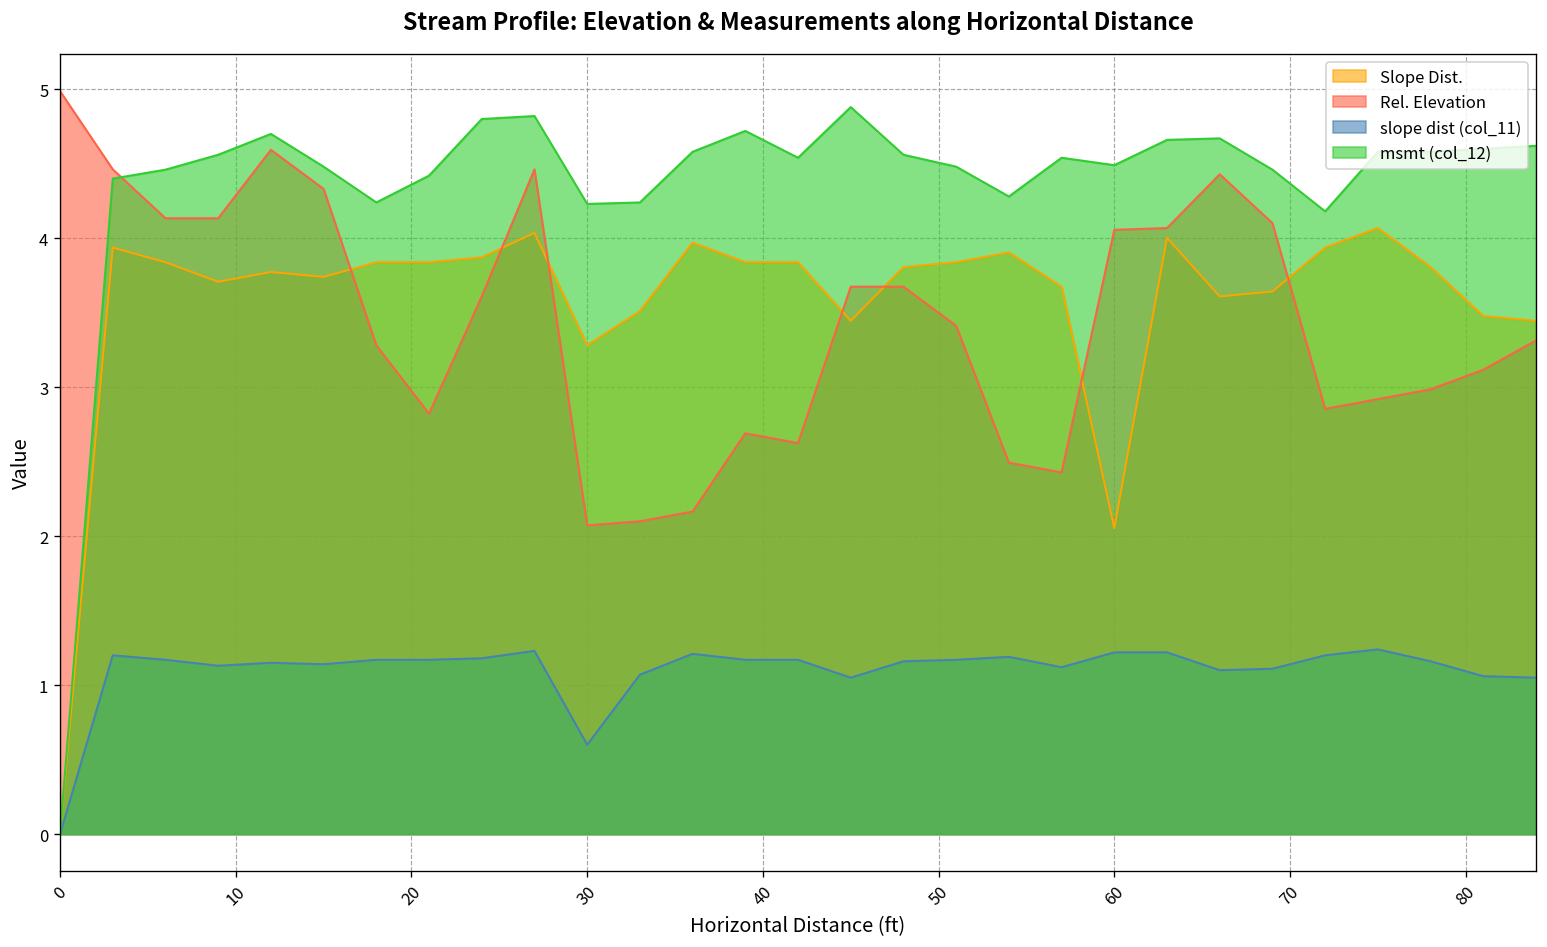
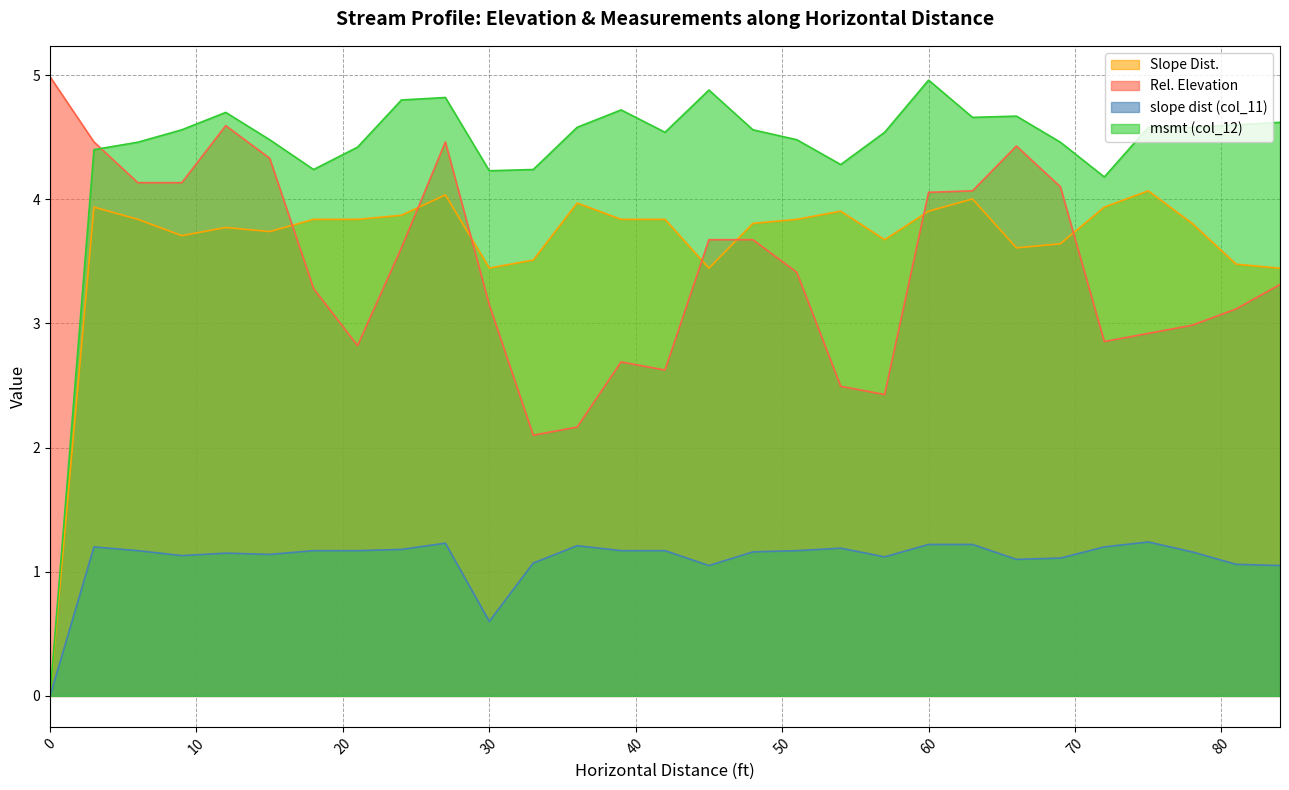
Slope Dist., 30: 3.28 -> 3.45
Rel. Elevation, 30: 2.07 -> 3.15
Slope Dist., 60: 2.05 -> 3.90
msmt (col_12), 60: 4.49 -> 4.96
